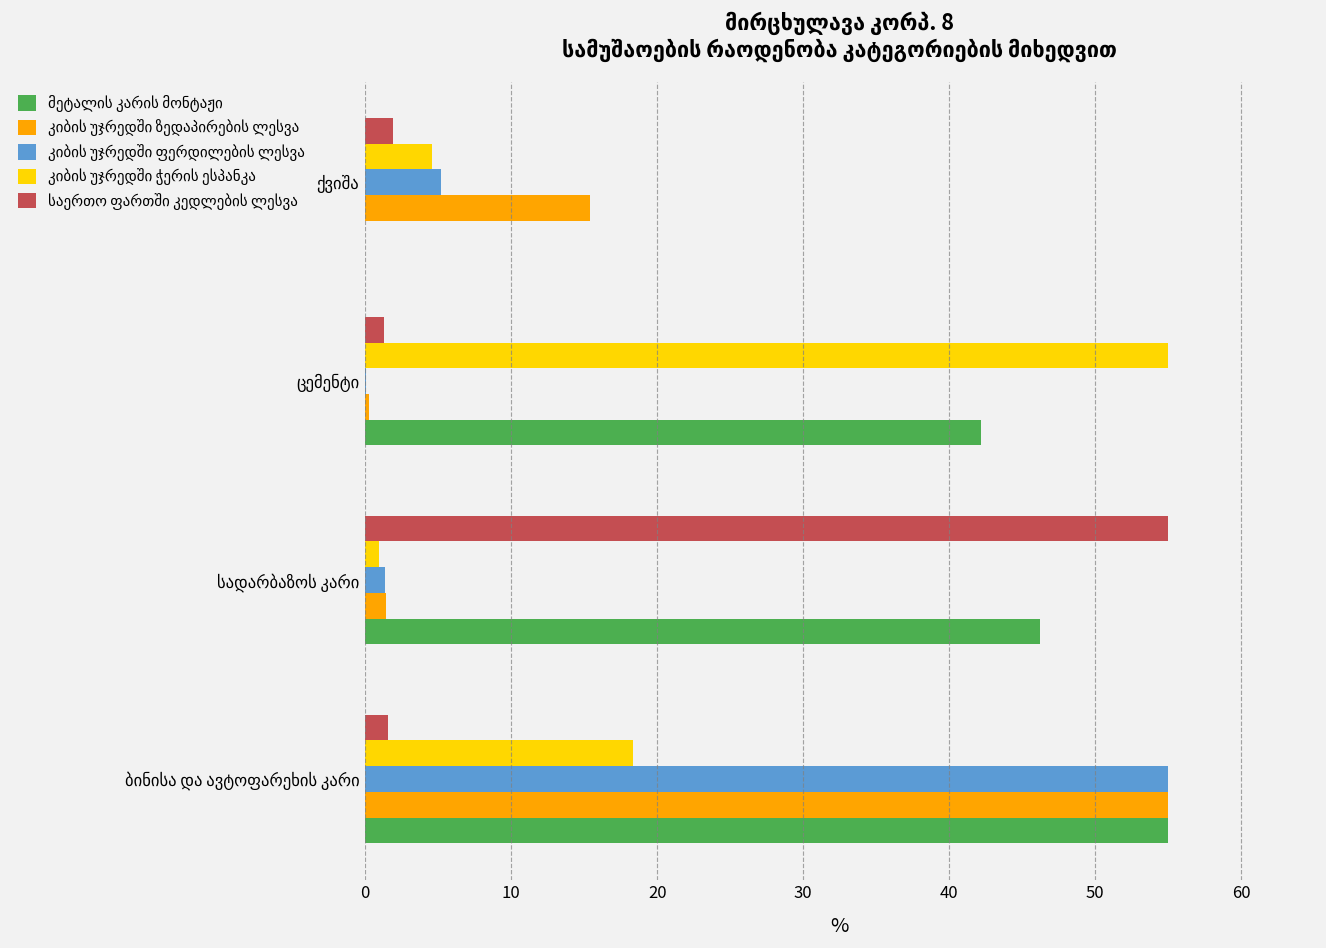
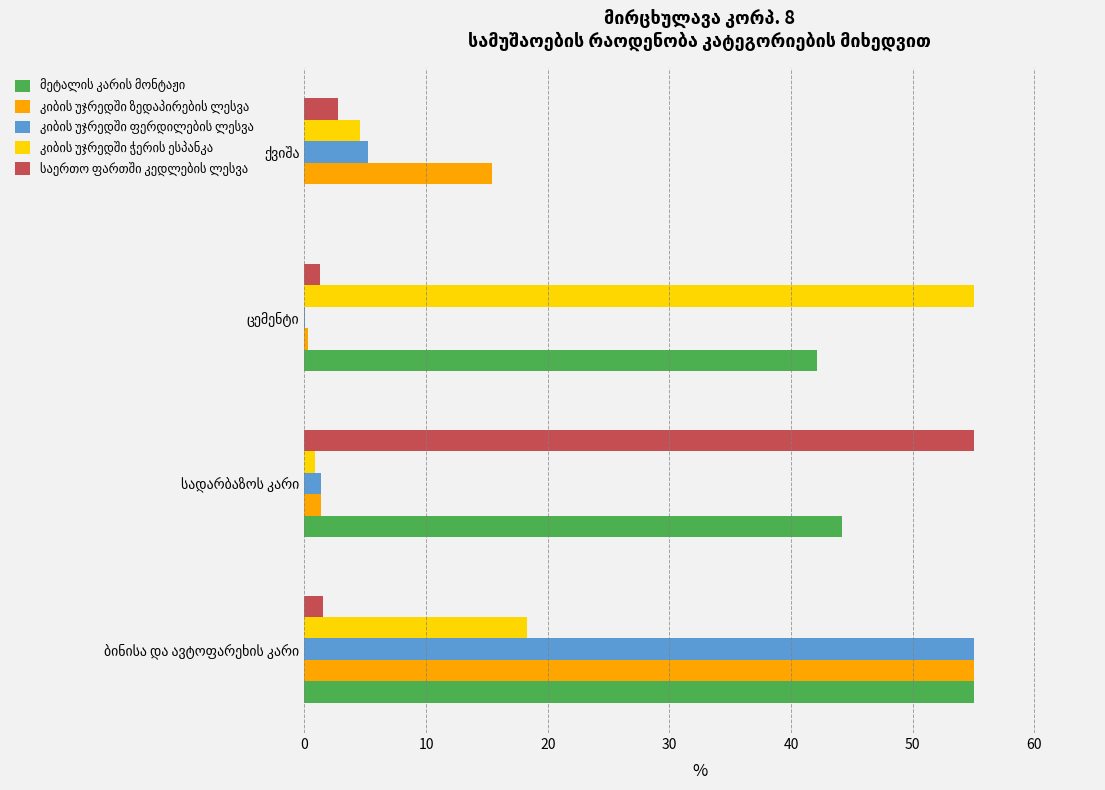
საერთო ფართში კედლების ლესვა, ქვიშა: 1.9 -> 2.7
მეტალის კარის მონტაჟი, სადარბაზოს კარი: 46.2 -> 44.2
